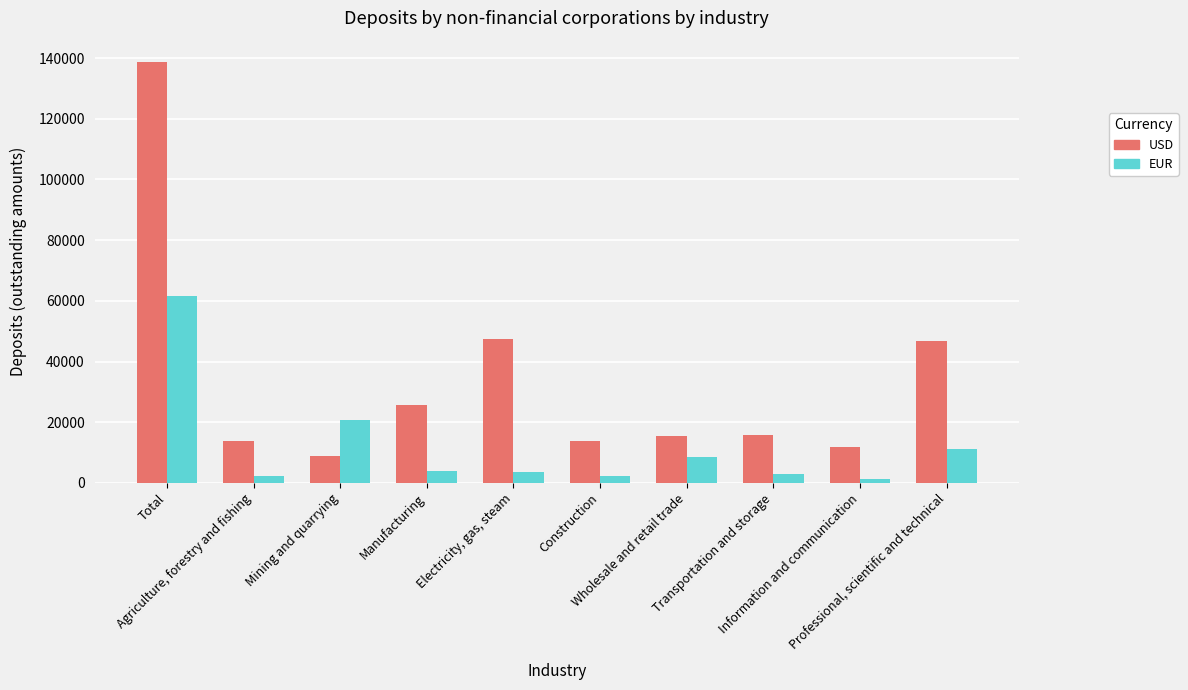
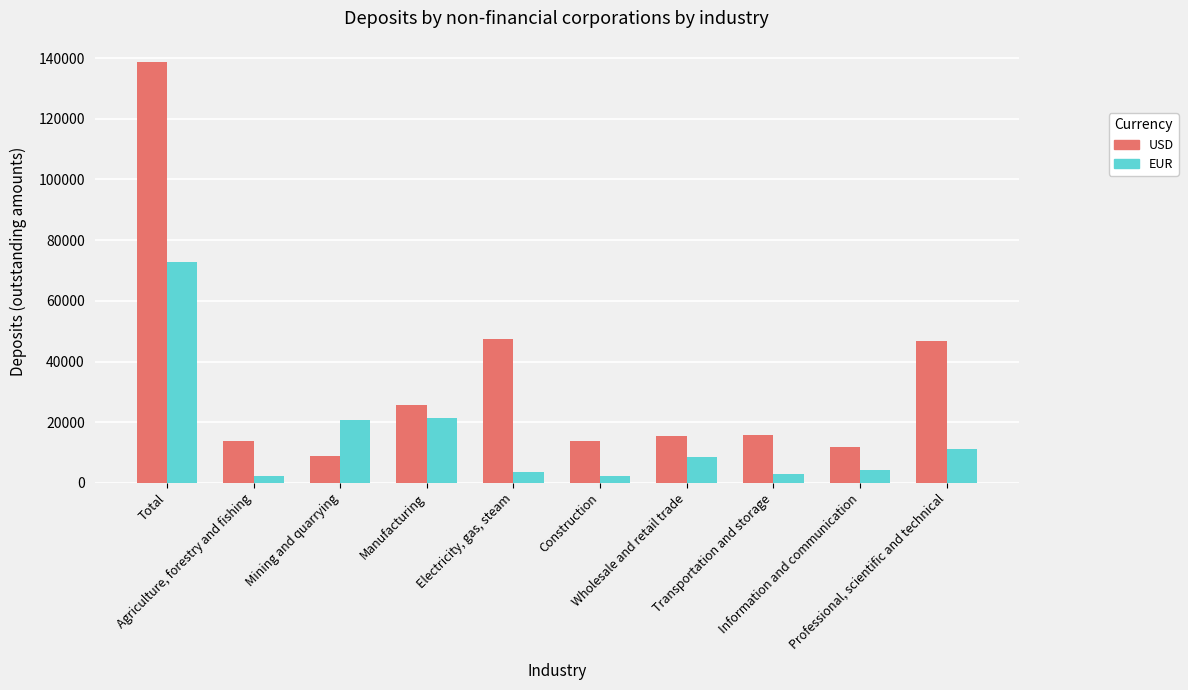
EUR, Total: 62000 -> 73000
EUR, Manufacturing: 4000 -> 21000
EUR, Information and communication: 1000 -> 4000
